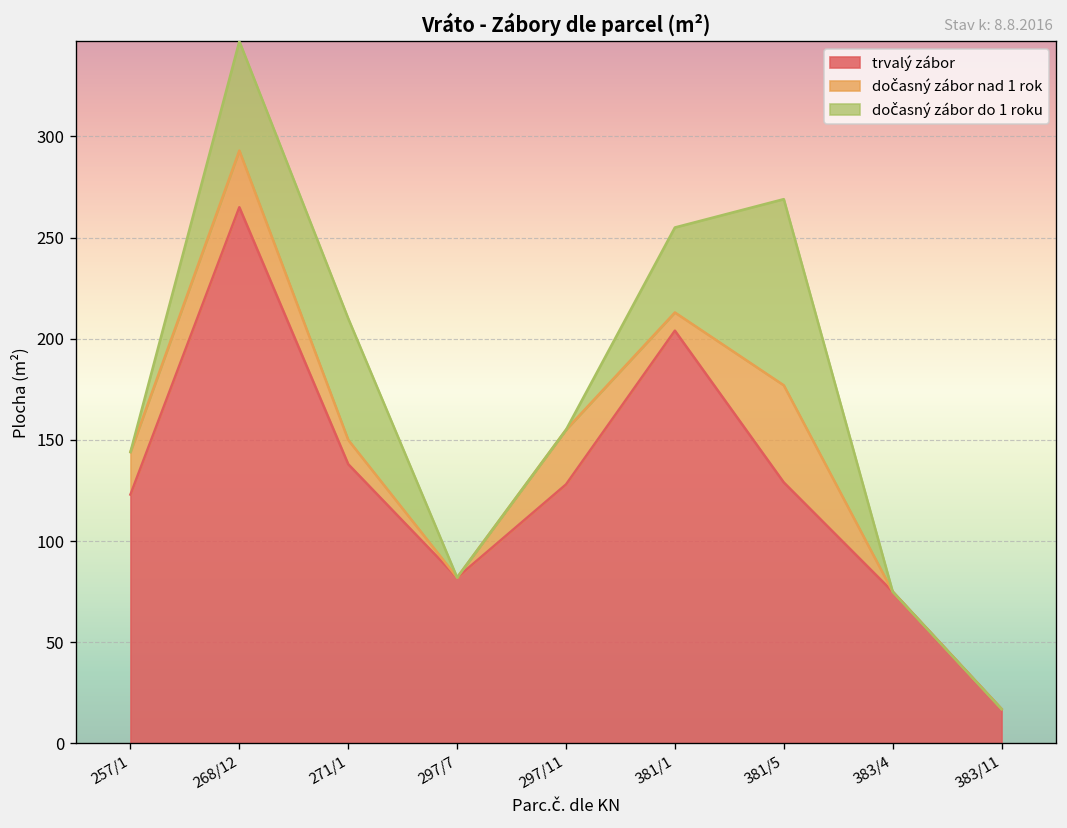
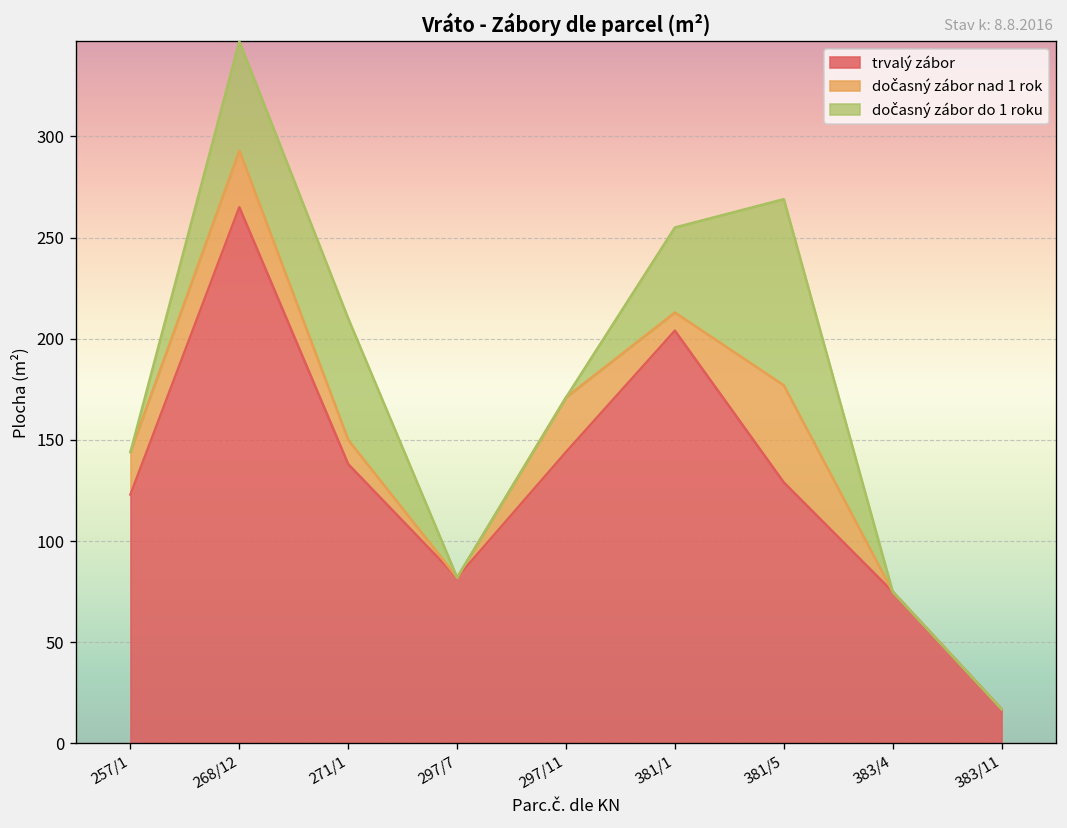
trvalý zábor, 297/11: 128 -> 144
